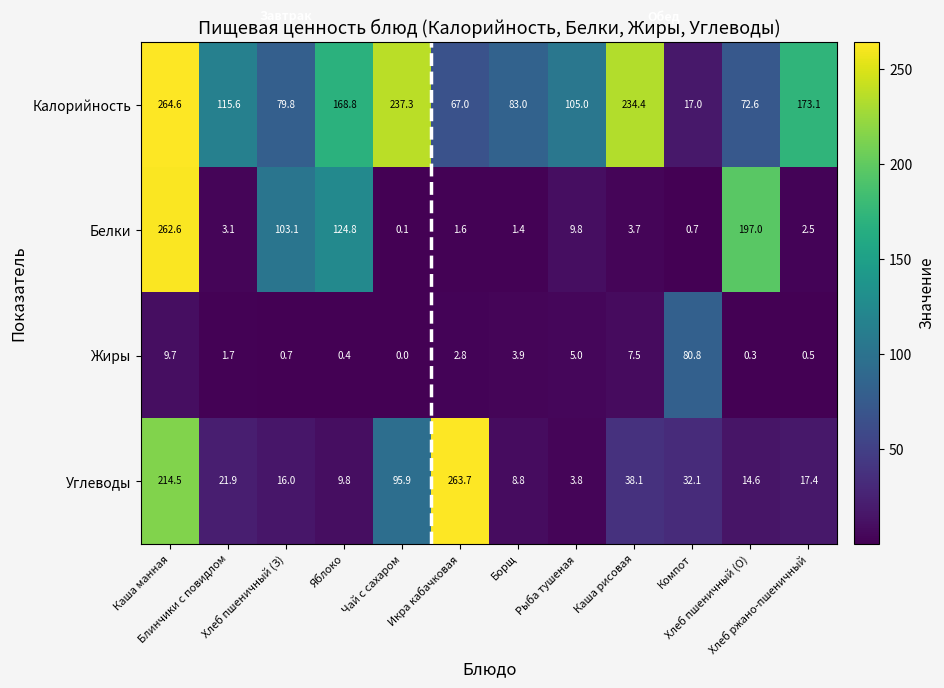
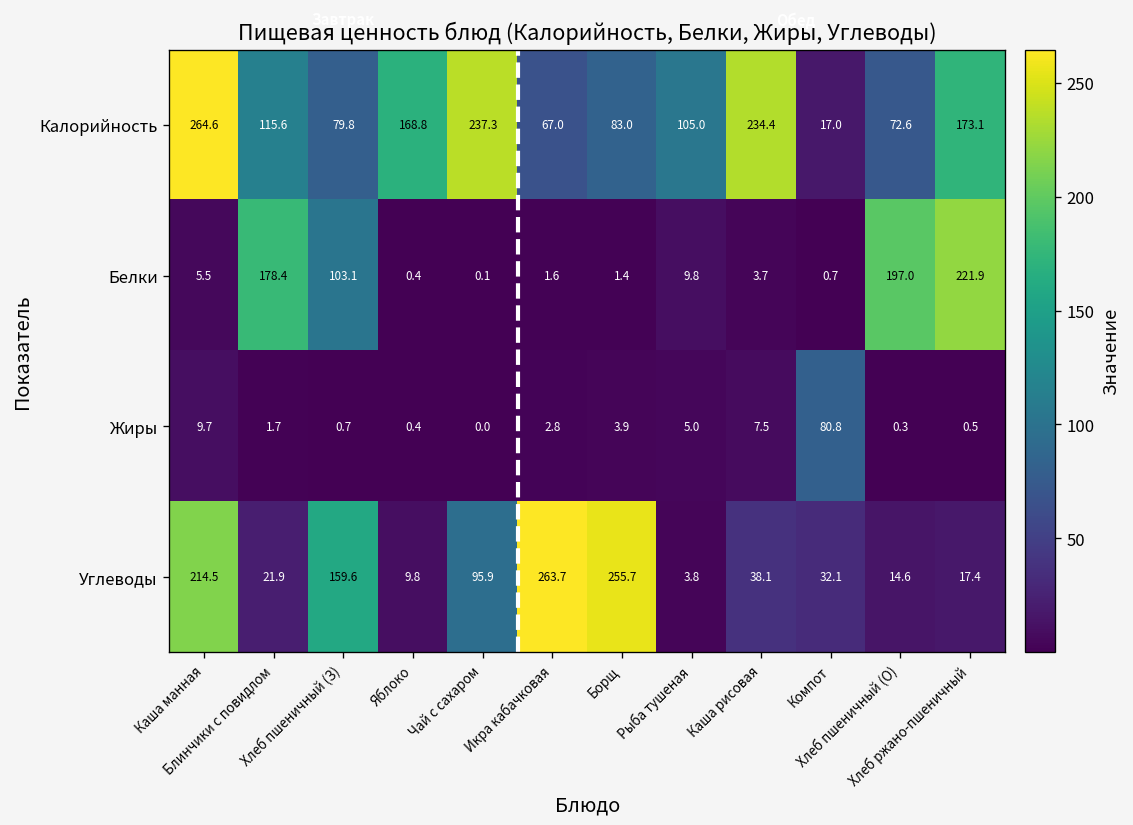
Белки, Каша манная: 262.6 -> 5.5
Белки, Блинчики с повидлом: 3.1 -> 178.4
Белки, Яблоко: 124.8 -> 0.4
Белки, Хлеб ржано-пшеничный: 2.5 -> 221.9
Углеводы, Хлеб пшеничный (З): 16.0 -> 159.6
Углеводы, Борщ: 8.8 -> 255.7
